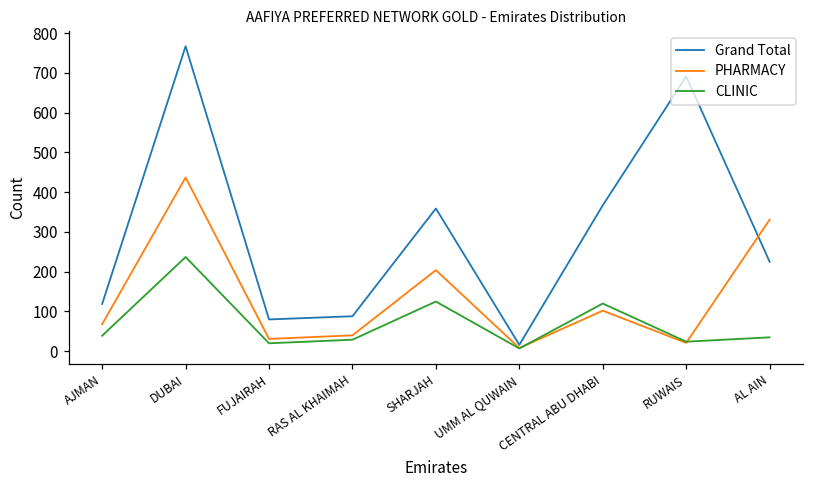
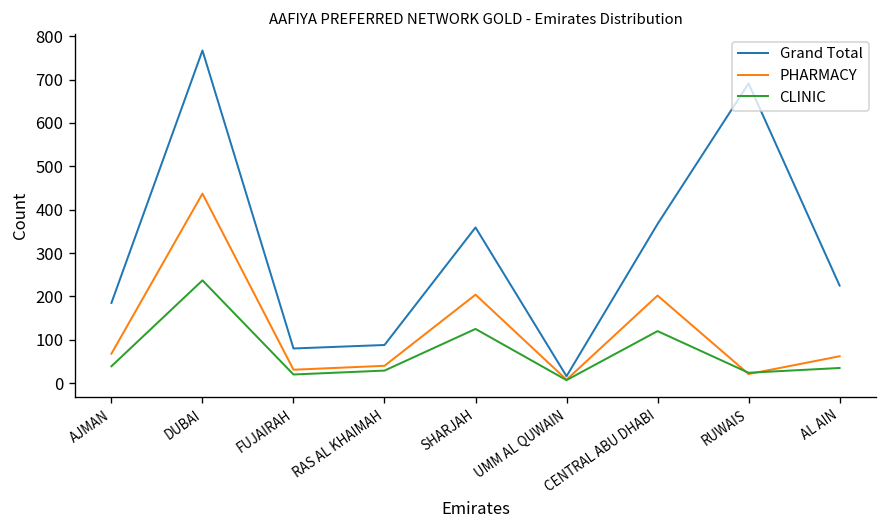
Grand Total, AJMAN: 120 -> 190
PHARMACY, CENTRAL ABU DHABI: 100 -> 200
PHARMACY, AL AIN: 330 -> 60
